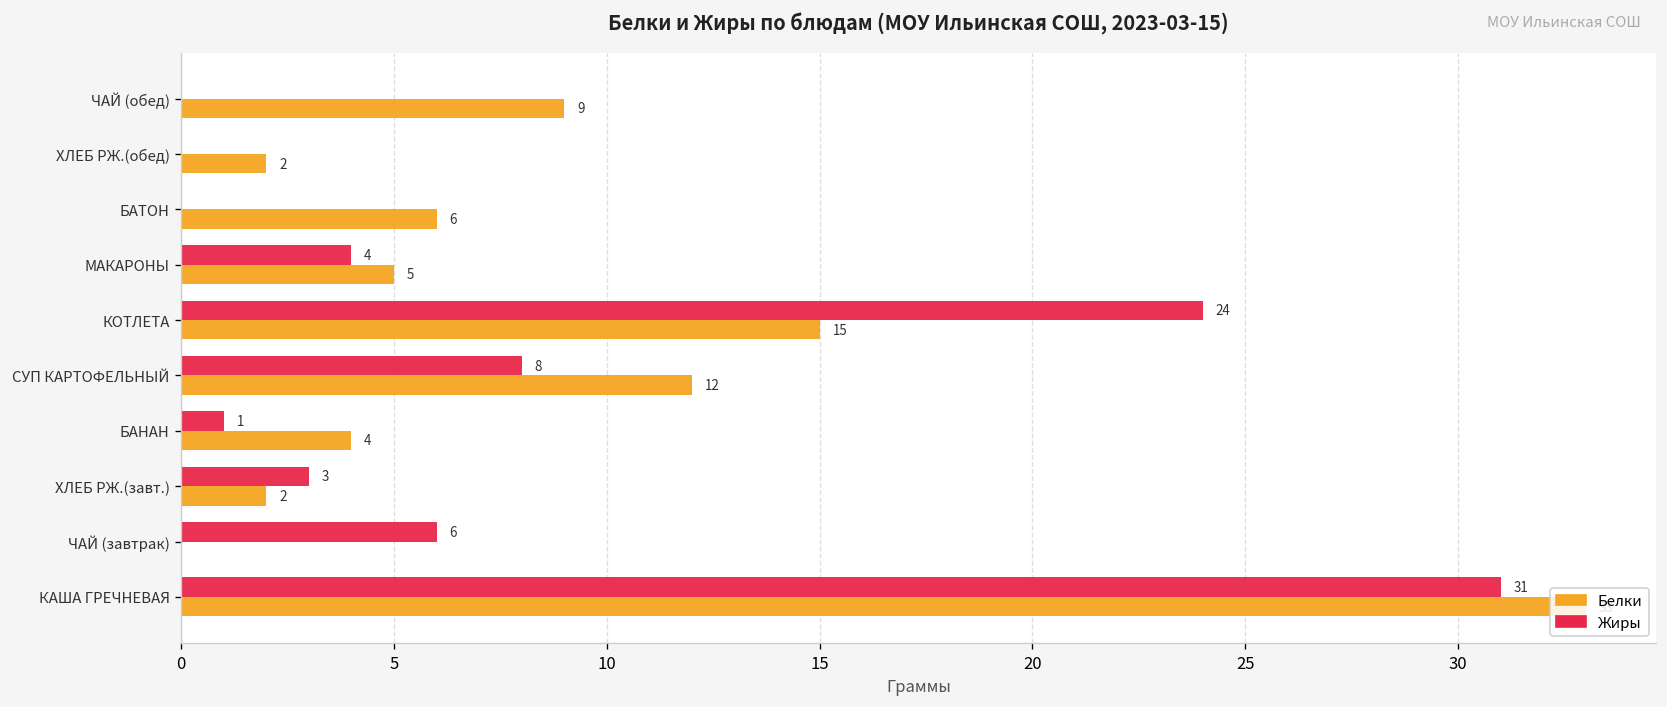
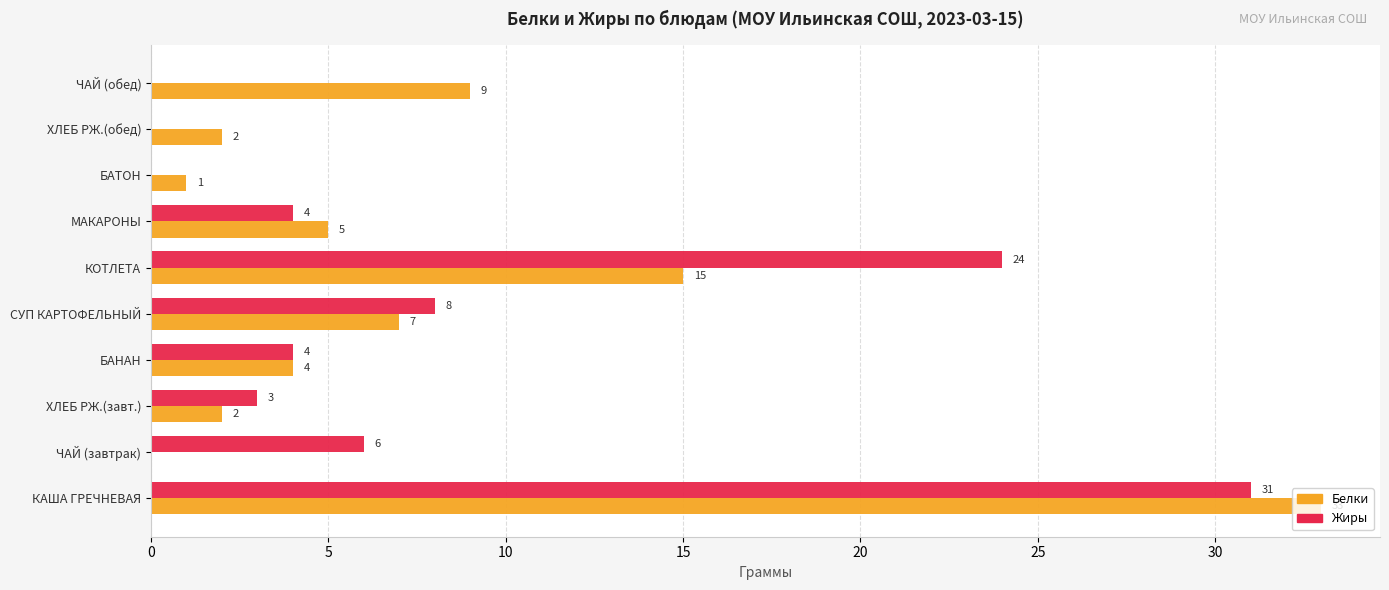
Белки, БАТОН: 6 -> 1
Белки, СУП КАРТОФЕЛЬНЫЙ: 12 -> 7
Жиры, БАНАН: 1 -> 4
